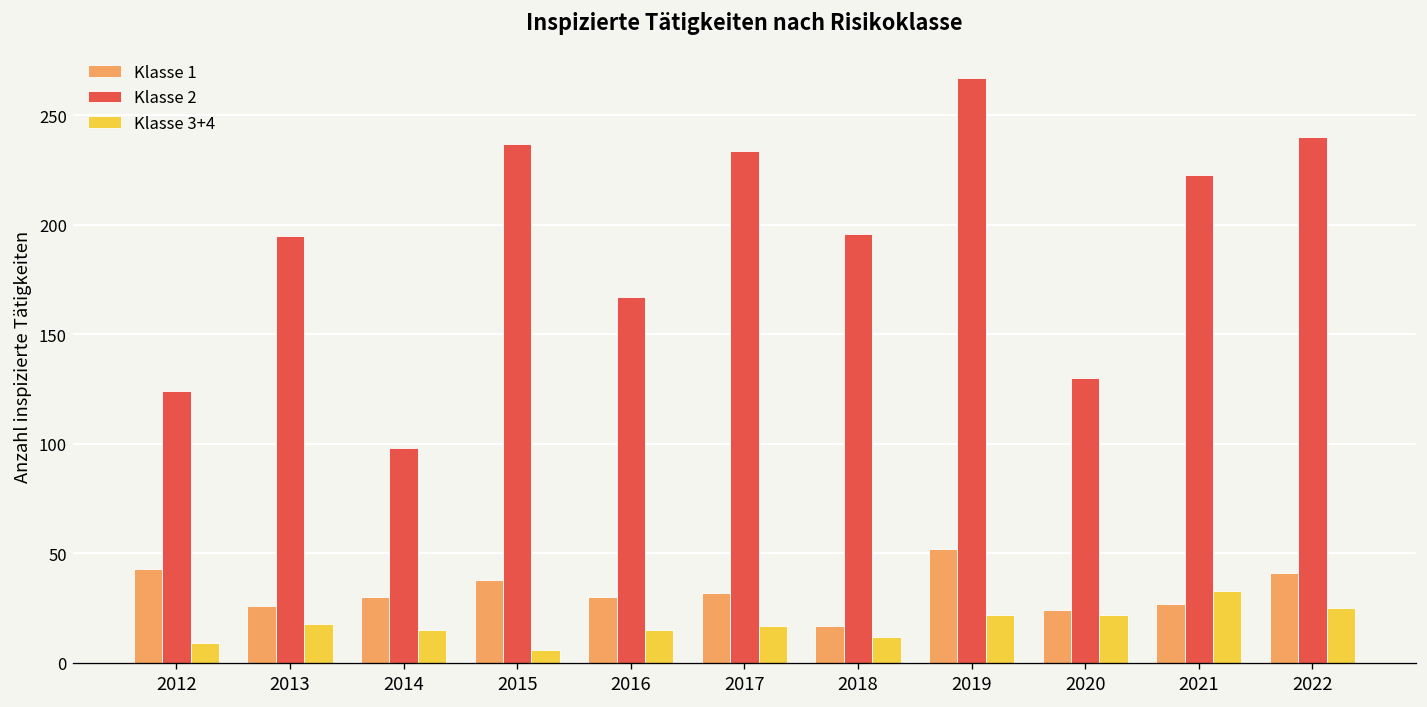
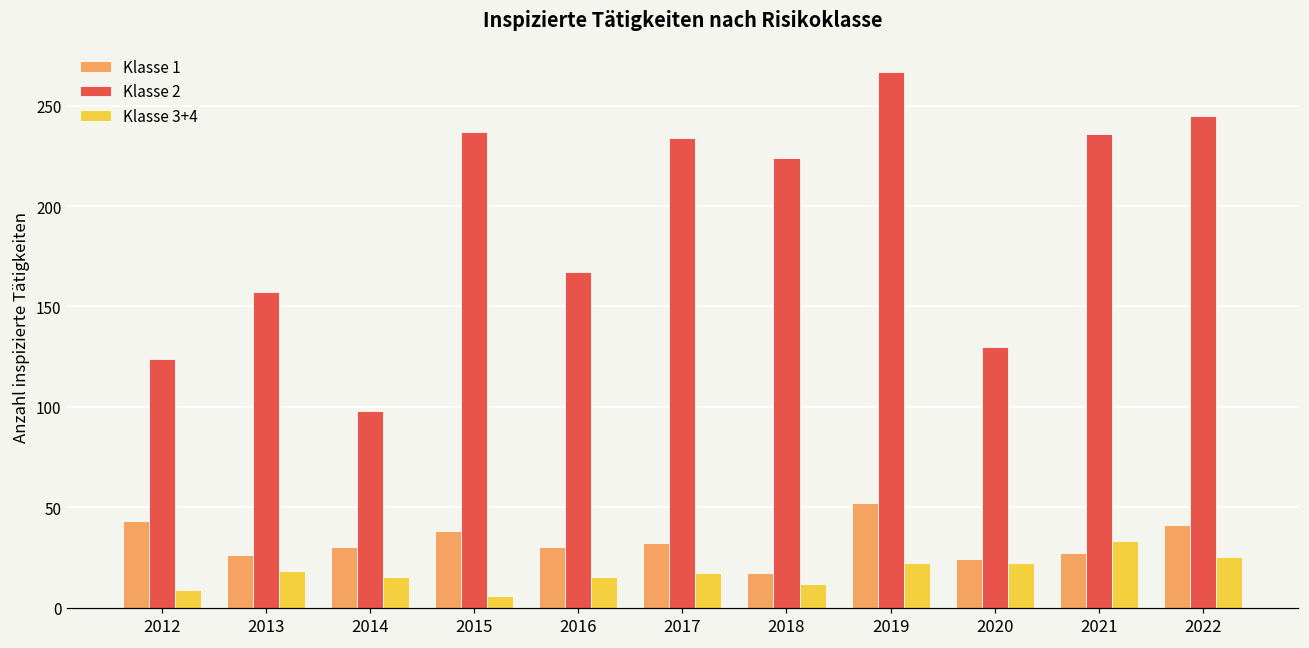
Klasse 2, 2013: 195 -> 157
Klasse 2, 2018: 196 -> 224
Klasse 2, 2021: 223 -> 236
Klasse 2, 2022: 240 -> 245
